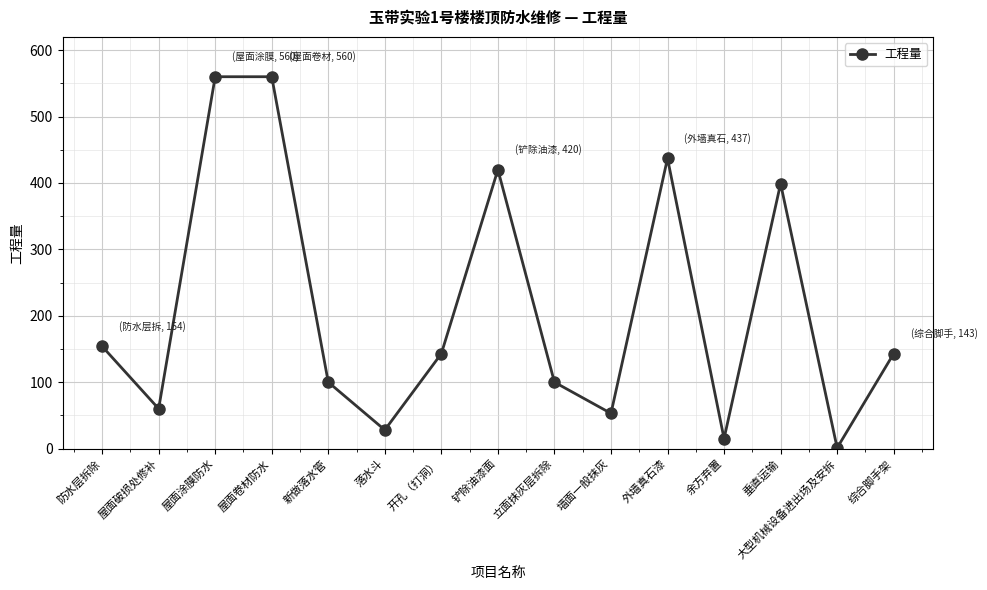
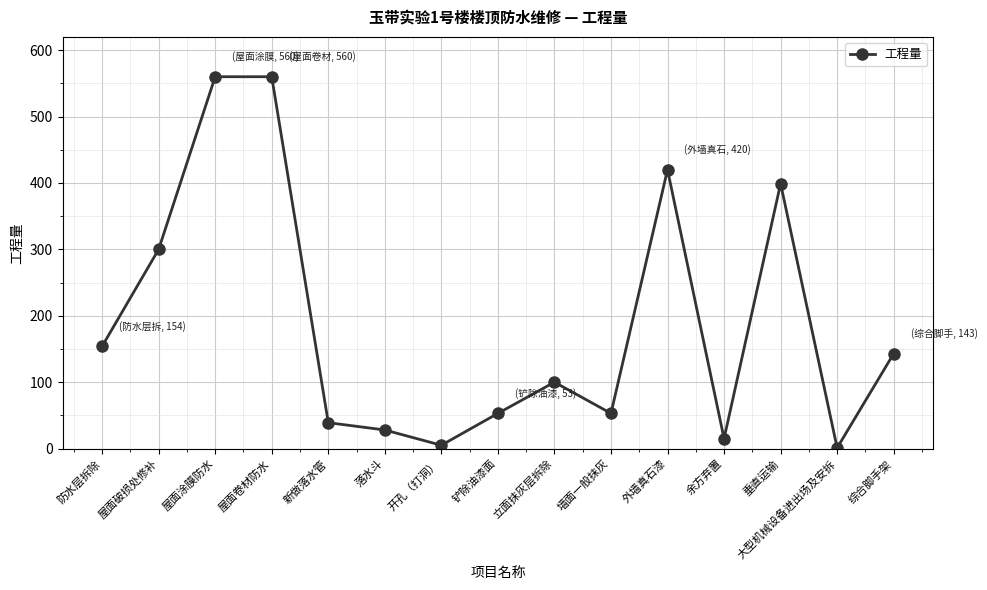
屋面破损处修补: 60 -> 300
新做落水管: 100 -> 40
开孔（打洞）: 140 -> 10
铲除油漆面: 420 -> 53
外墙真石漆: 437 -> 420
